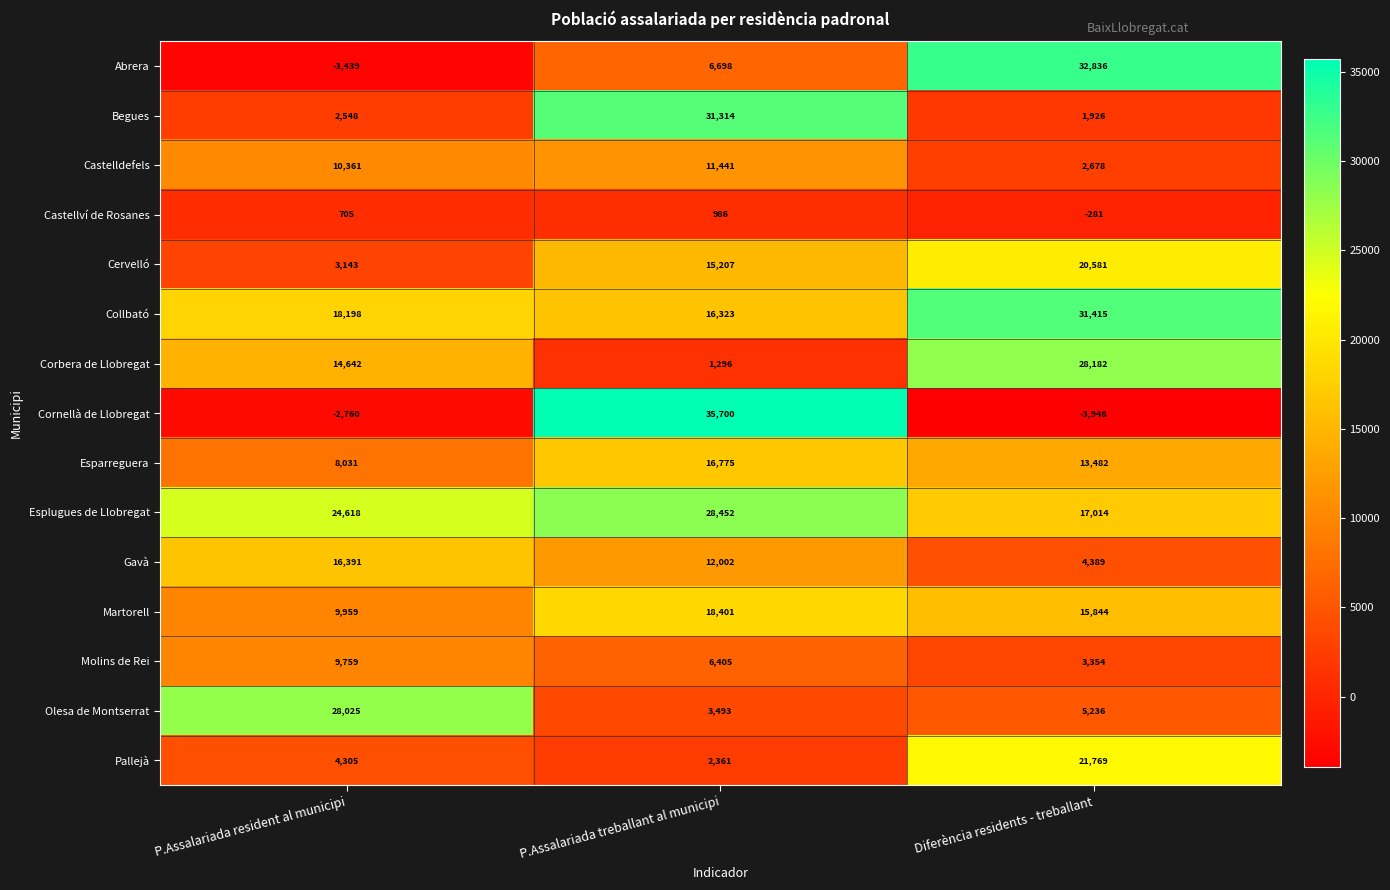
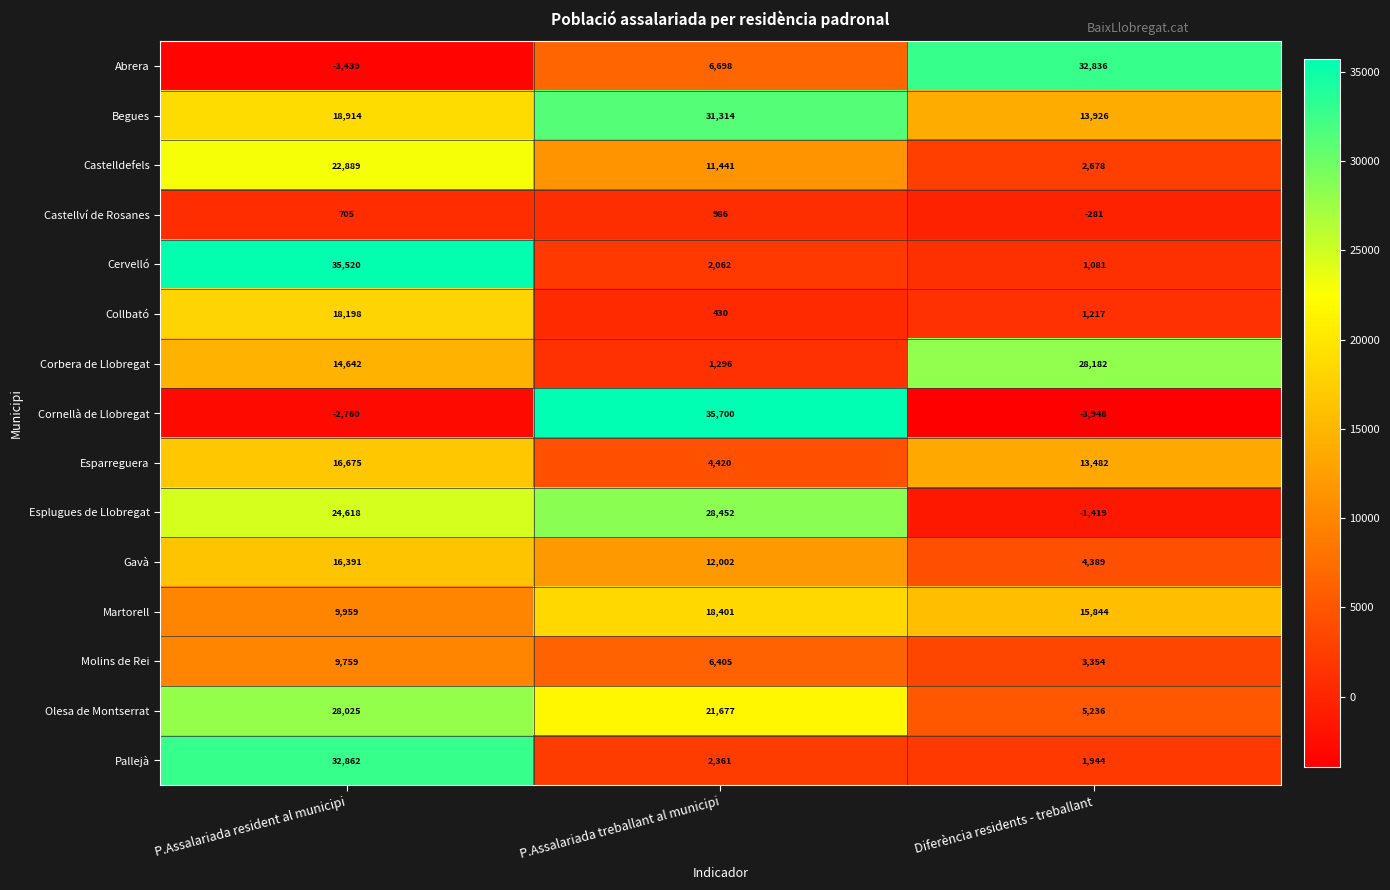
Begues, P.Assalariada resident al municipi: 2,548 -> 18,914
Begues, Diferència residents - treballant: 1,926 -> 13,926
Castelldefels, P.Assalariada resident al municipi: 10,361 -> 22,889
Cervelló, P.Assalariada resident al municipi: 3,143 -> 35,520
Cervelló, P.Assalariada treballant al municipi: 15,207 -> 2,062
Cervelló, Diferència residents - treballant: 20,581 -> 1,081
Collbató, P.Assalariada treballant al municipi: 16,323 -> 430
Collbató, Diferència residents - treballant: 31,415 -> 1,217
Esparreguera, P.Assalariada resident al municipi: 8,031 -> 16,675
Esparreguera, P.Assalariada treballant al municipi: 16,775 -> 4,420
Esplugues de Llobregat, Diferència residents - treballant: 17,014 -> -1,419
Olesa de Montserrat, P.Assalariada treballant al municipi: 3,493 -> 21,677
Pallejà, P.Assalariada resident al municipi: 4,305 -> 32,862
Pallejà, Diferència residents - treballant: 21,769 -> 1,944
